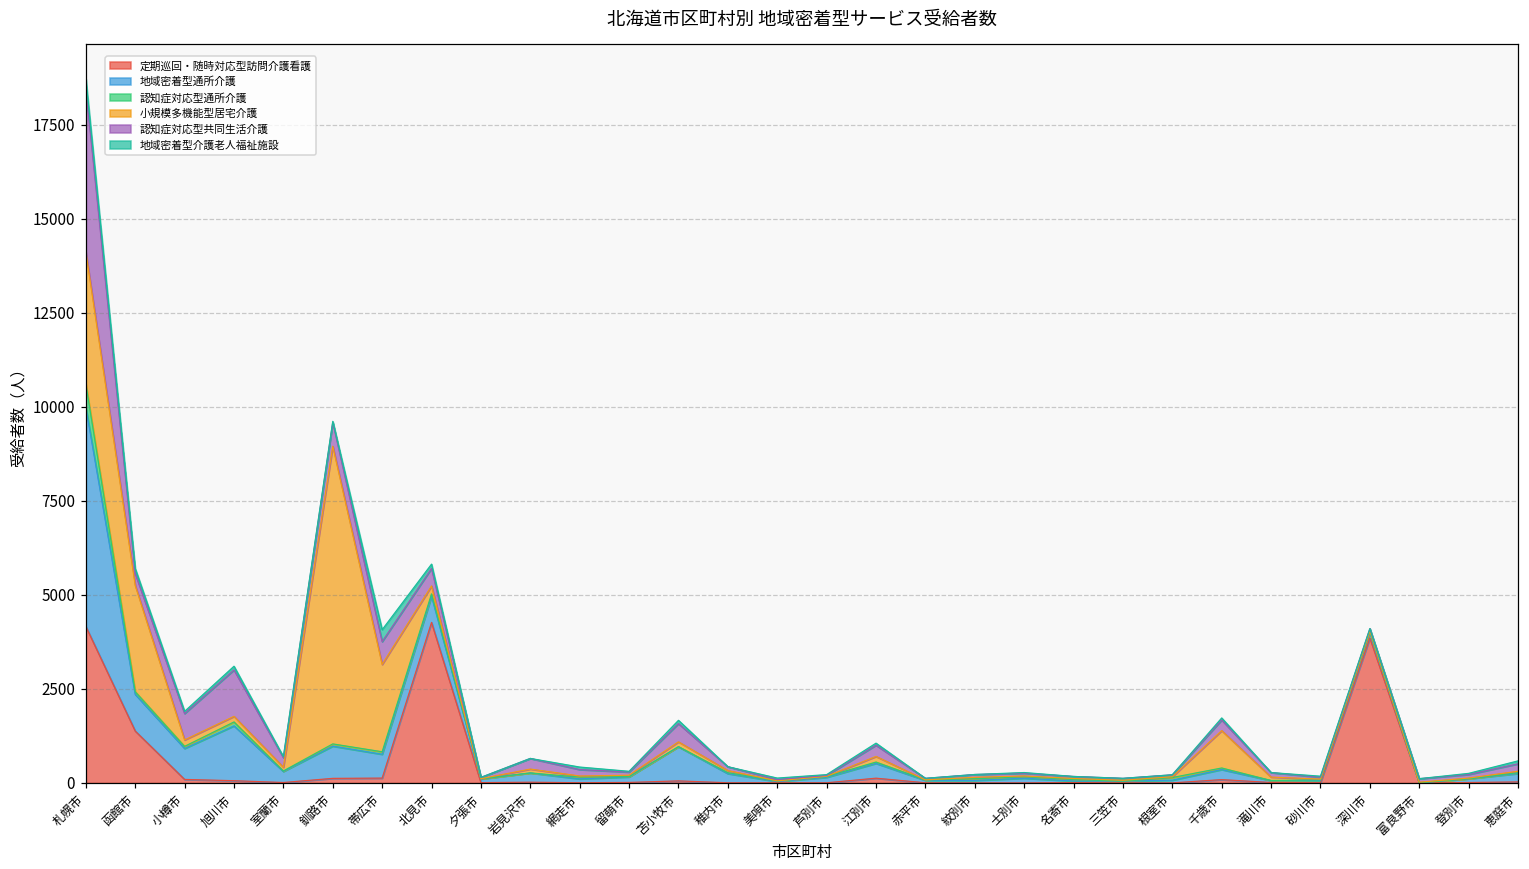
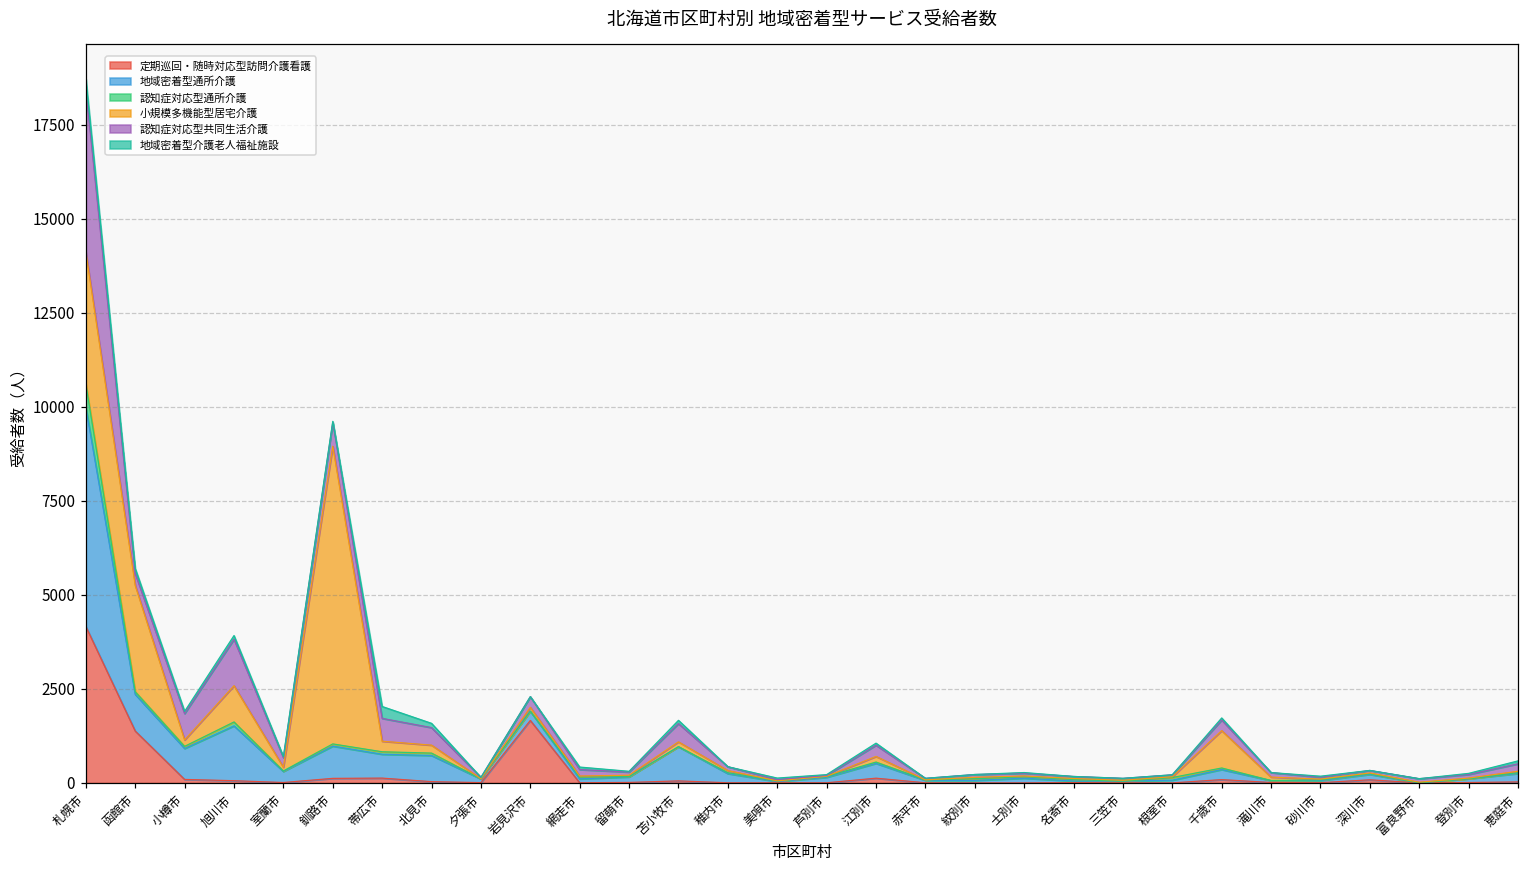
小規模多機能型居宅介護, 旭川市: 100 -> 1000
小規模多機能型居宅介護, 帯広市: 2300 -> 300
定期巡回・随時対応型訪問介護看護, 北見市: 4300 -> 0
定期巡回・随時対応型訪問介護看護, 岩見沢市: 0 -> 1700
定期巡回・随時対応型訪問介護看護, 深川市: 3900 -> 100
